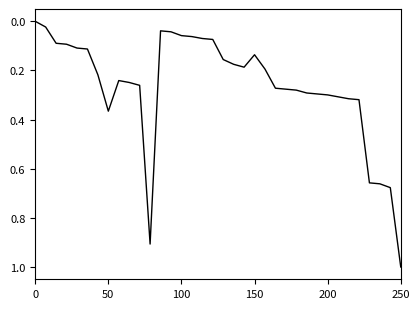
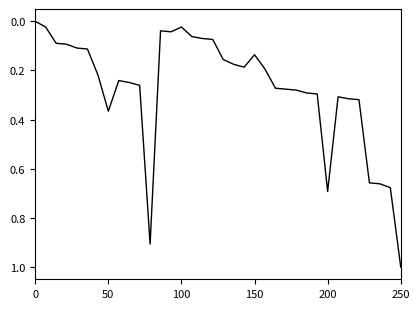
100: 0.06 -> 0.02
200: 0.30 -> 0.69
